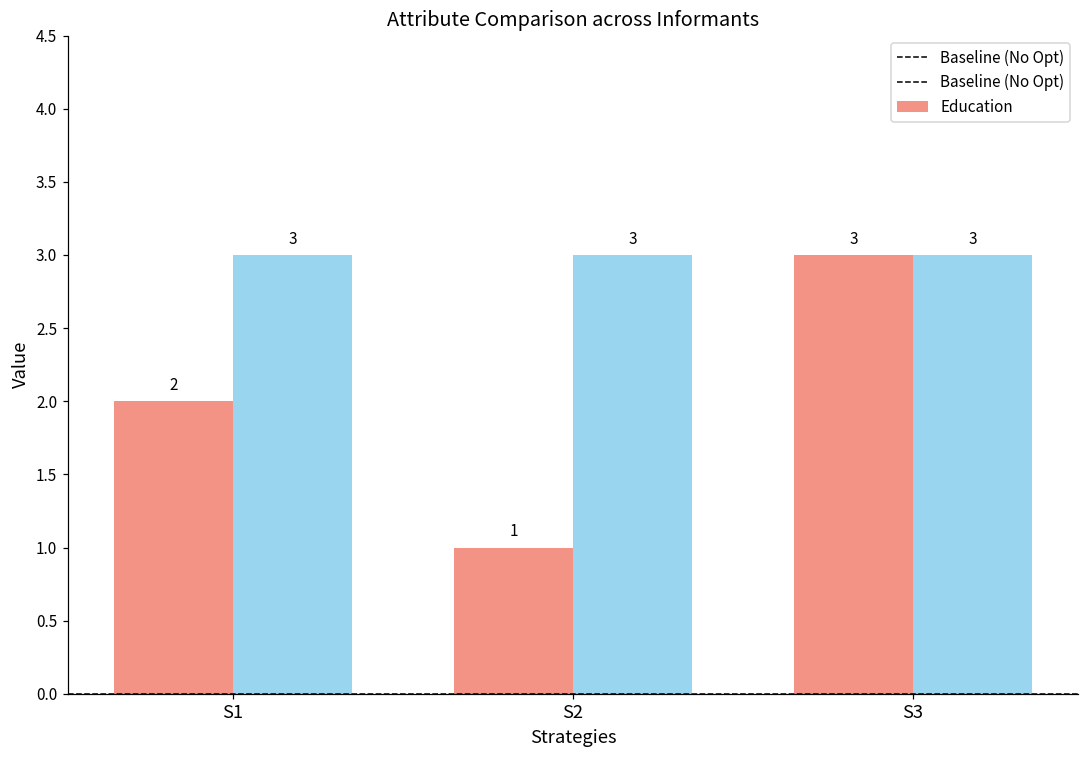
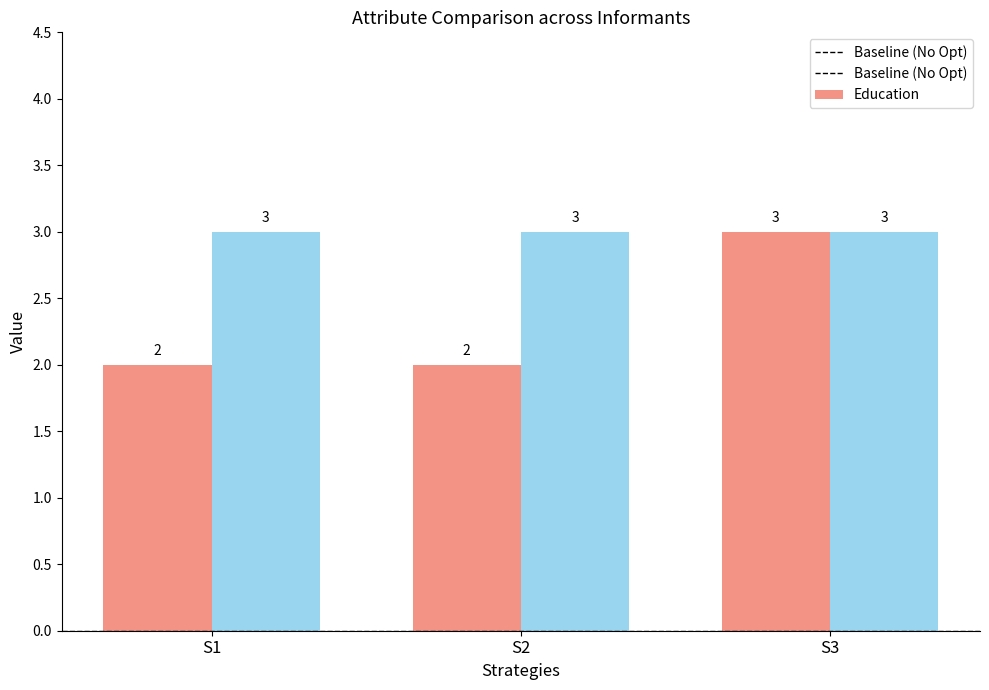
Education, S2: 1 -> 2
